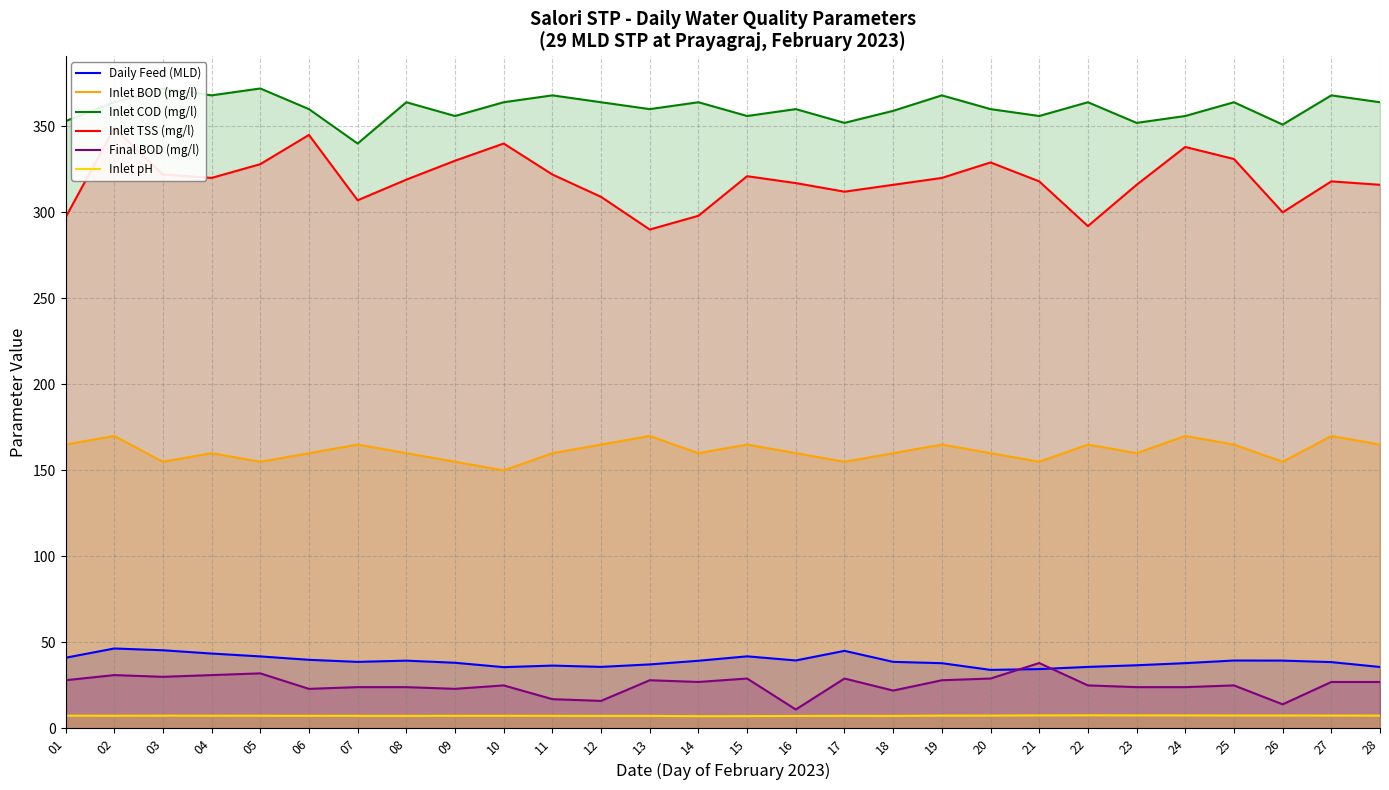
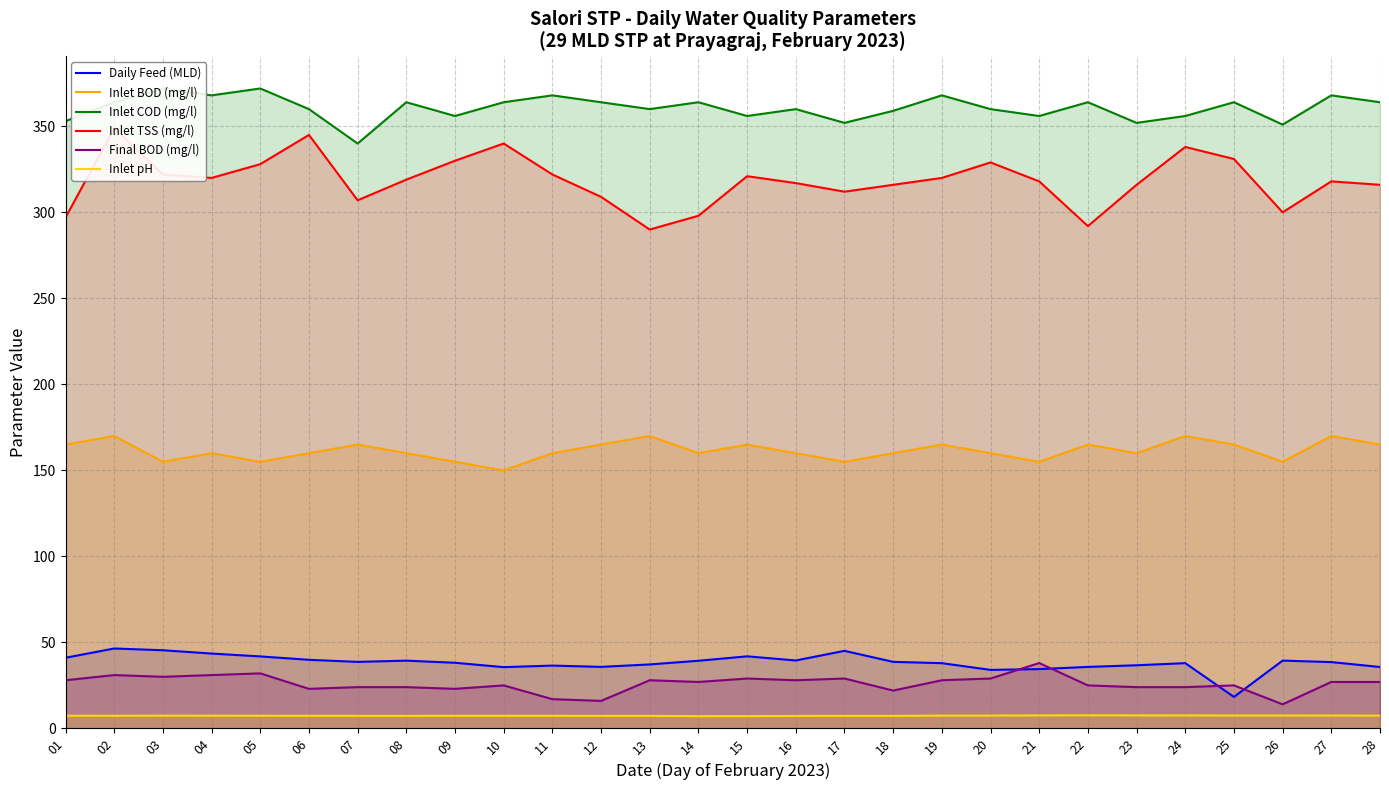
Final BOD (mg/l), 16: 11 -> 28
Daily Feed (MLD), 25: 39 -> 18
